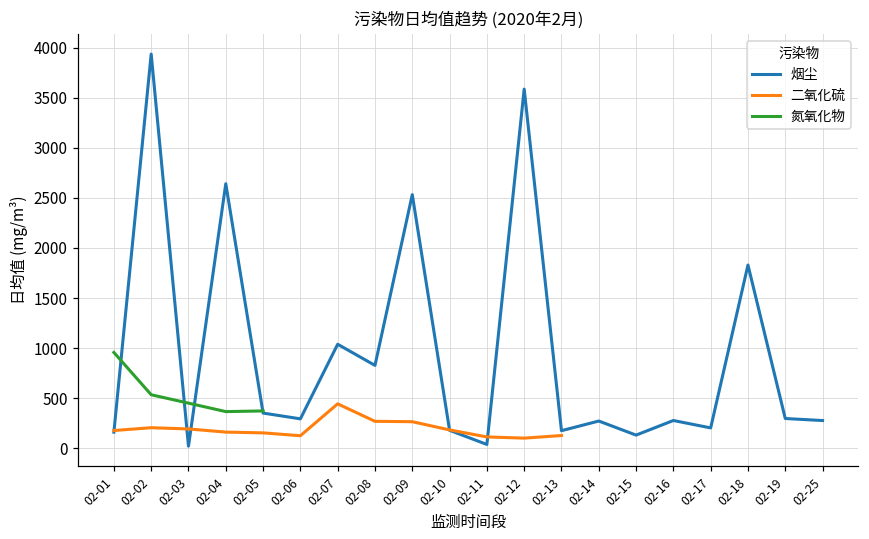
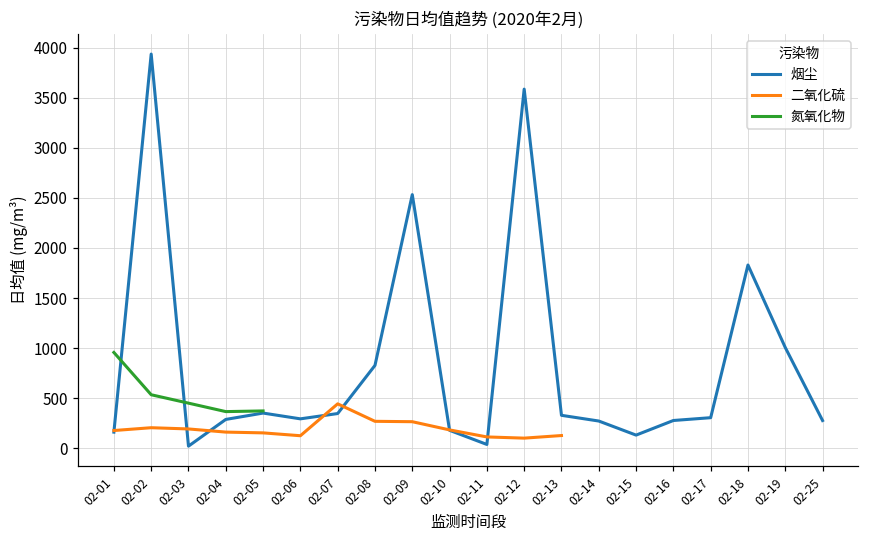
烟尘, 02-04: 2600 -> 300
烟尘, 02-07: 1000 -> 300
烟尘, 02-13: 200 -> 300
烟尘, 02-17: 200 -> 300
烟尘, 02-19: 300 -> 1000
